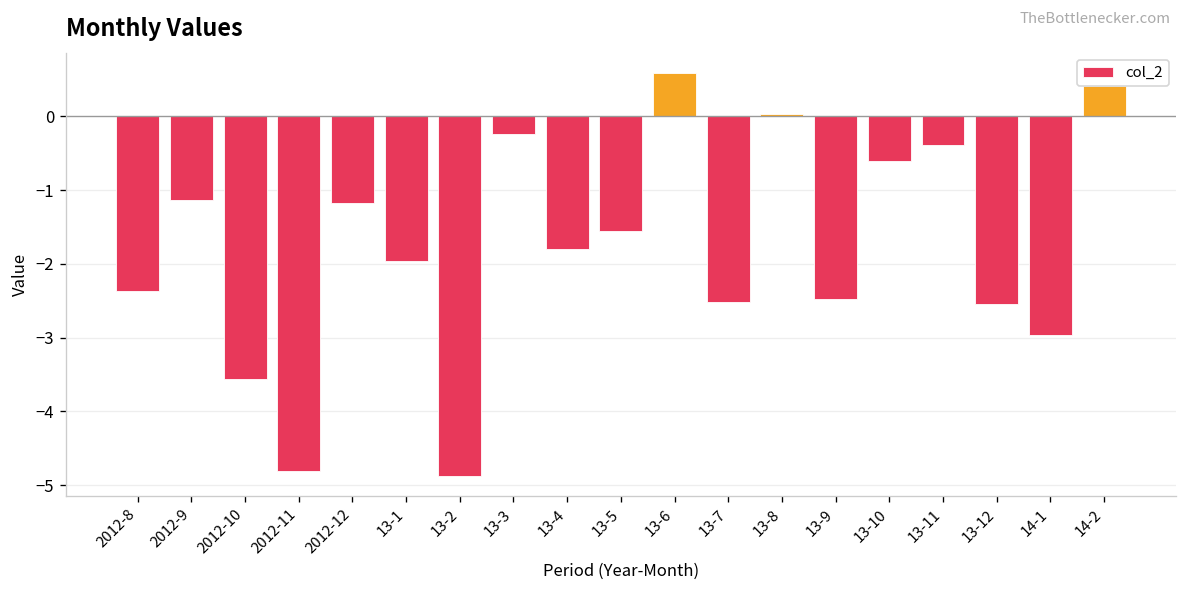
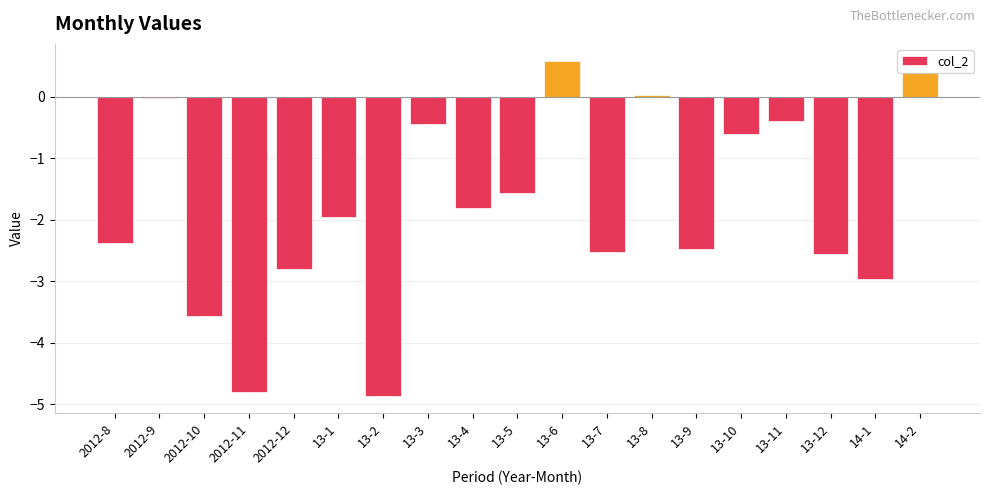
2012-9: -1.1 -> 0.0
2012-12: -1.2 -> -2.8
13-3: -0.2 -> -0.4
